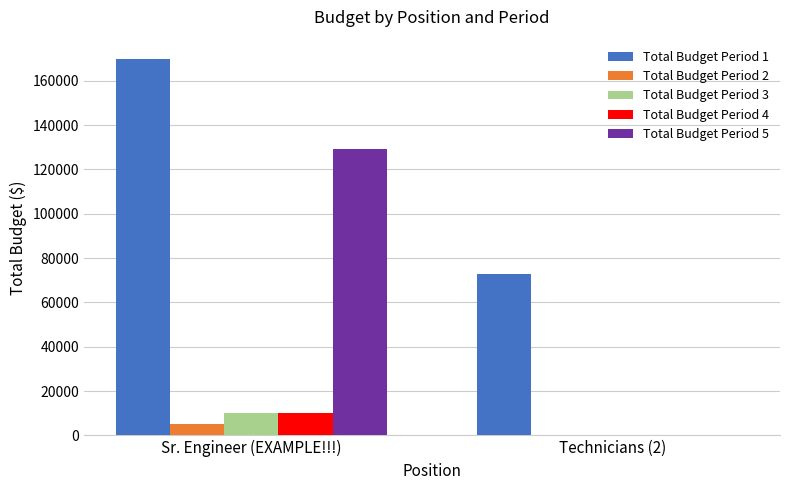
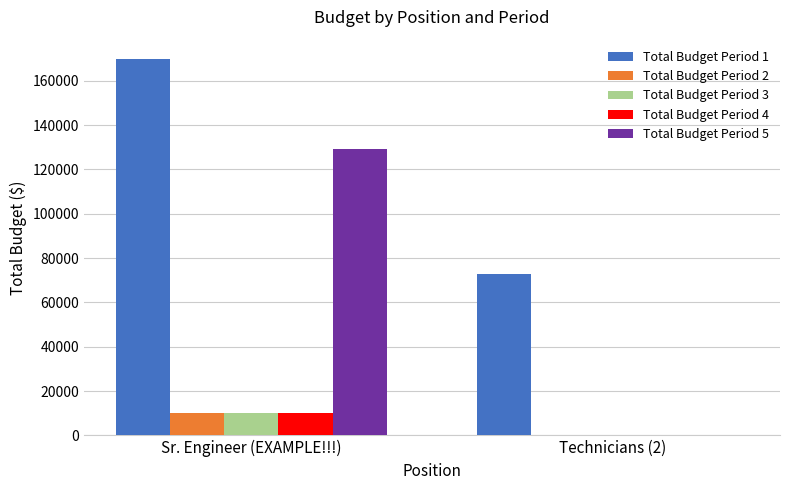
Total Budget Period 2, Sr. Engineer (EXAMPLE!!!): 5000 -> 10000
